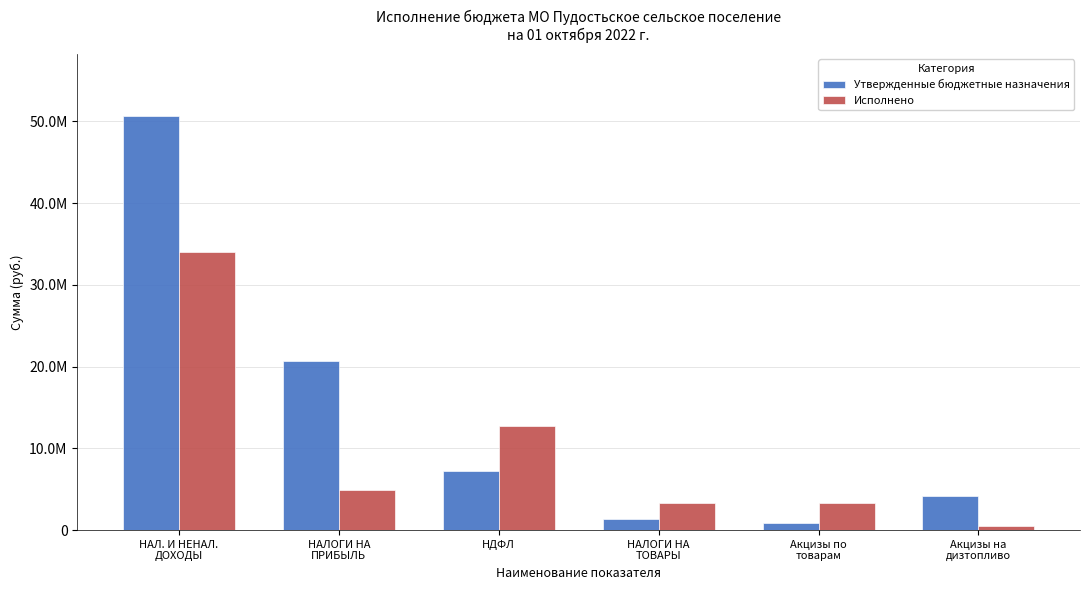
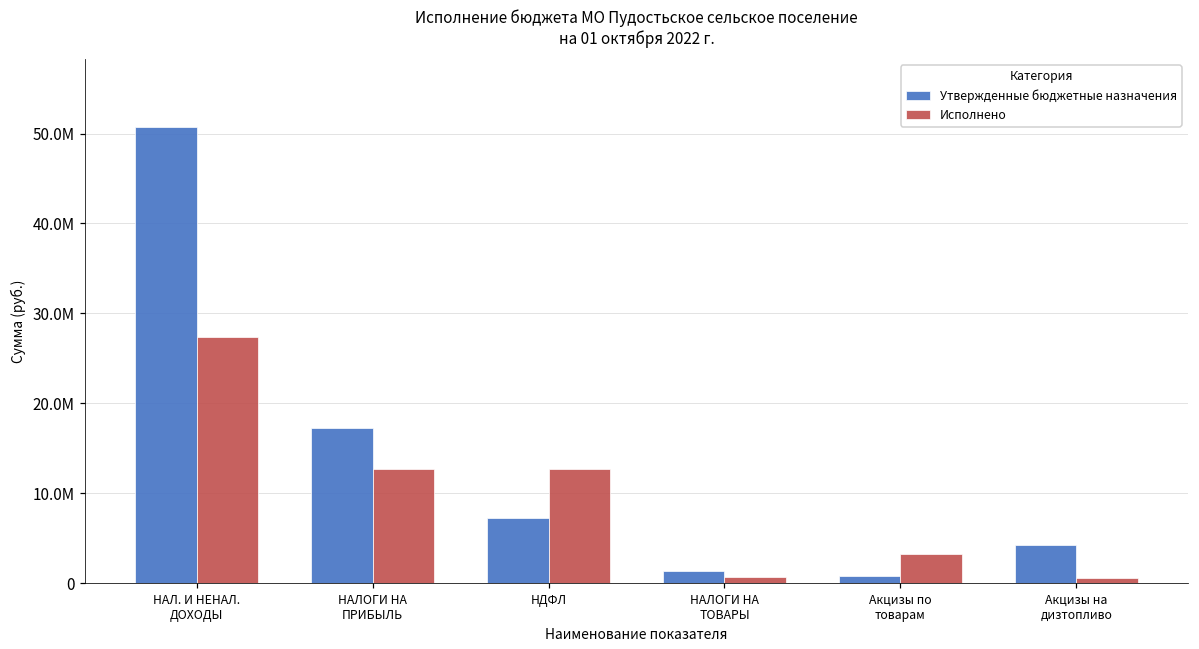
Исполнено, НАЛ. И НЕНАЛ. ДОХОДЫ: 34000000 -> 27000000
Утвержденные бюджетные назначения, НАЛОГИ НА ПРИБЫЛЬ: 21000000 -> 17000000
Исполнено, НАЛОГИ НА ПРИБЫЛЬ: 5000000 -> 13000000
Исполнено, НАЛОГИ НА ТОВАРЫ: 3000000 -> 1000000
